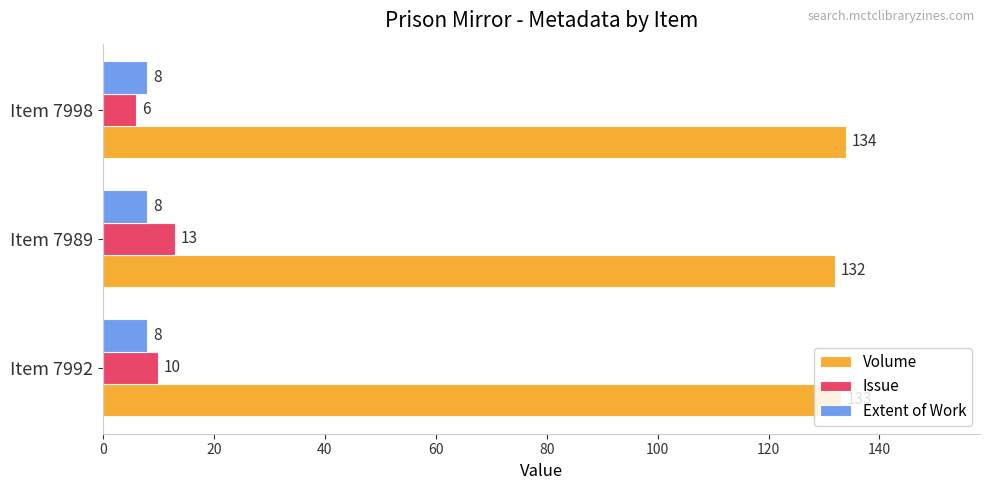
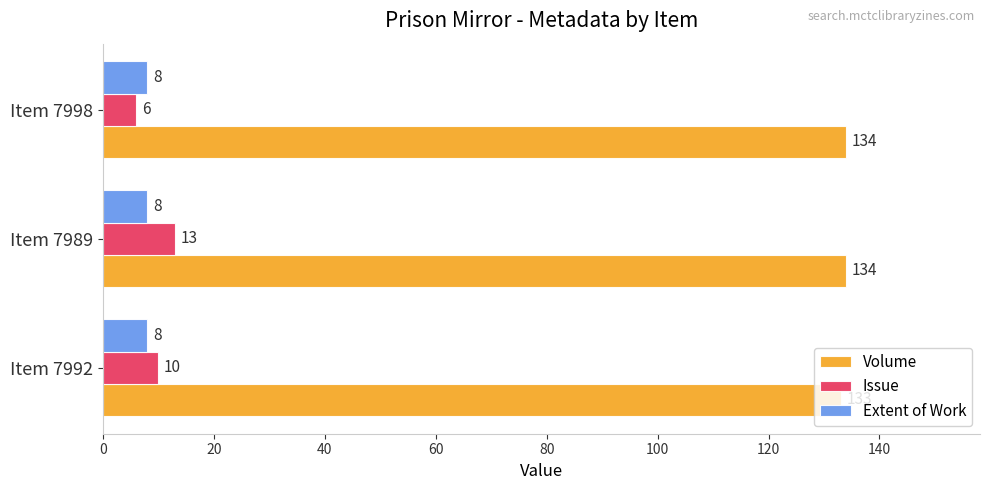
Volume, Item 7989: 132 -> 134
